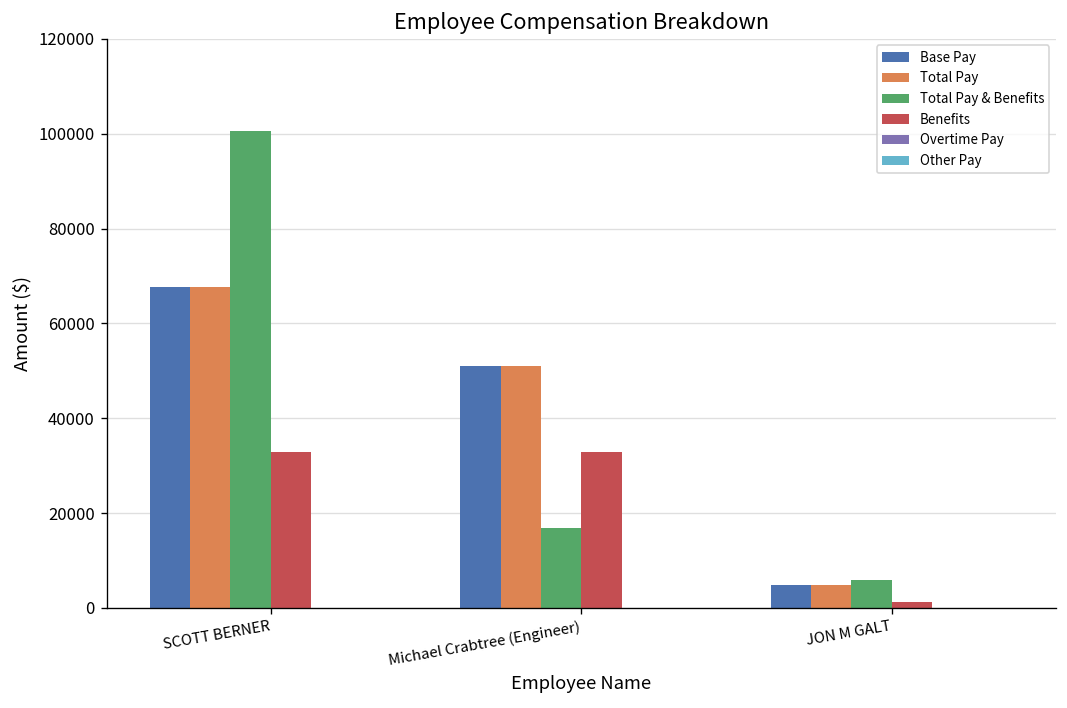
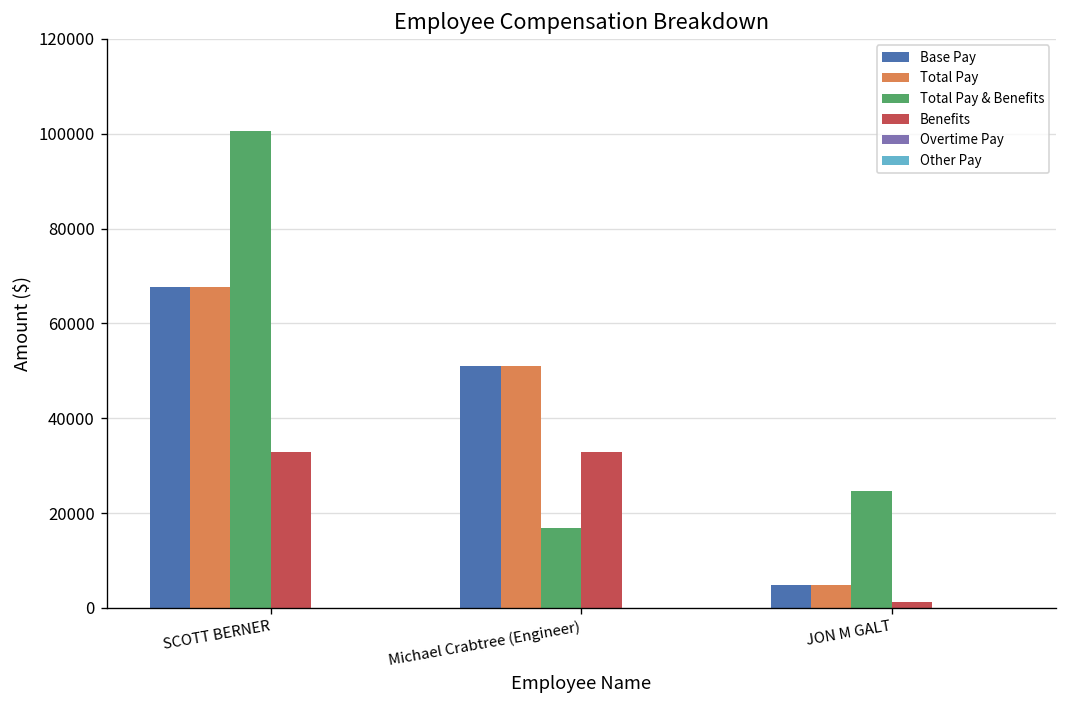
Total Pay & Benefits, JON M GALT: 6000 -> 25000
